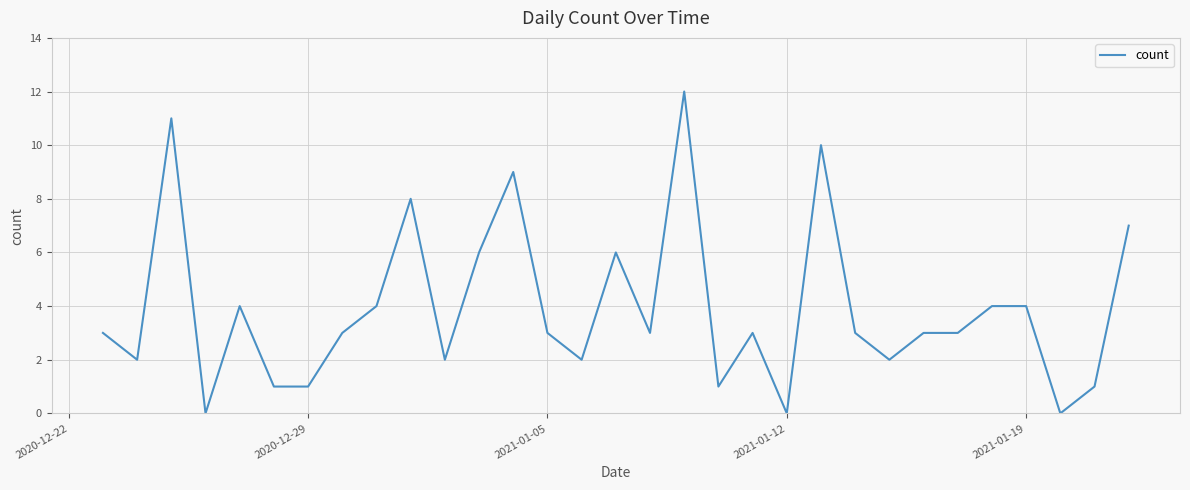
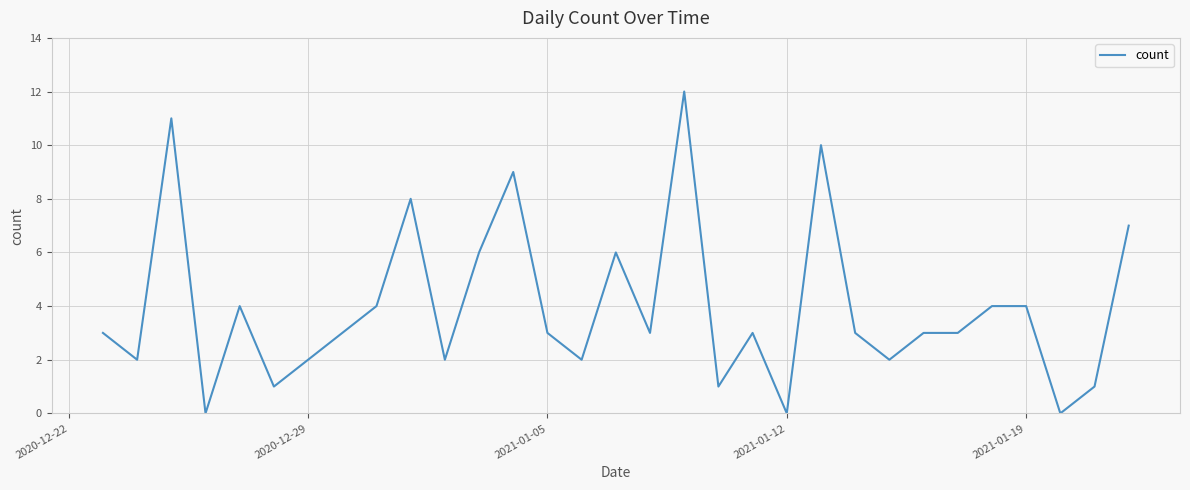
2020-12-29: 1 -> 2
